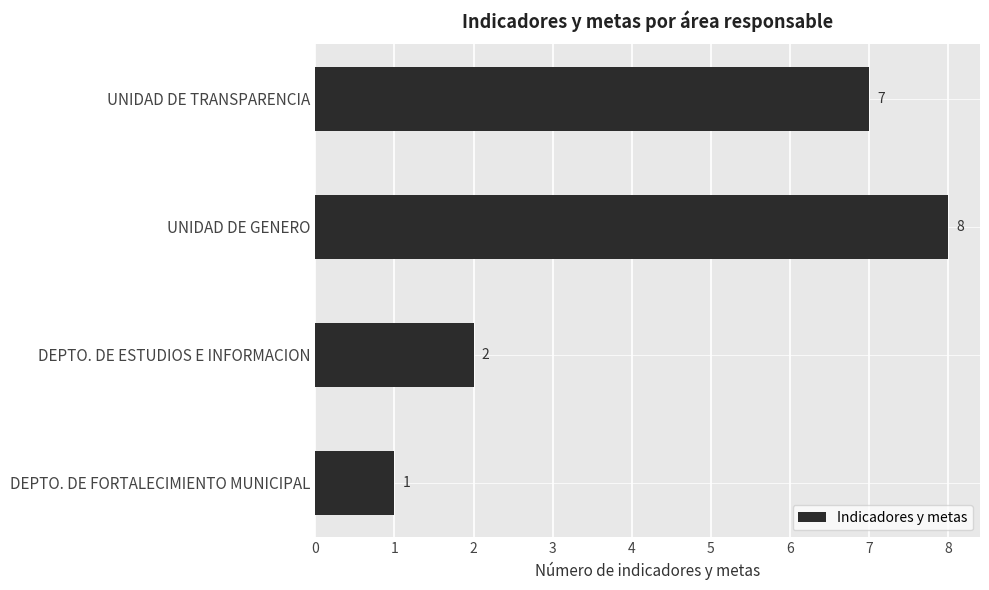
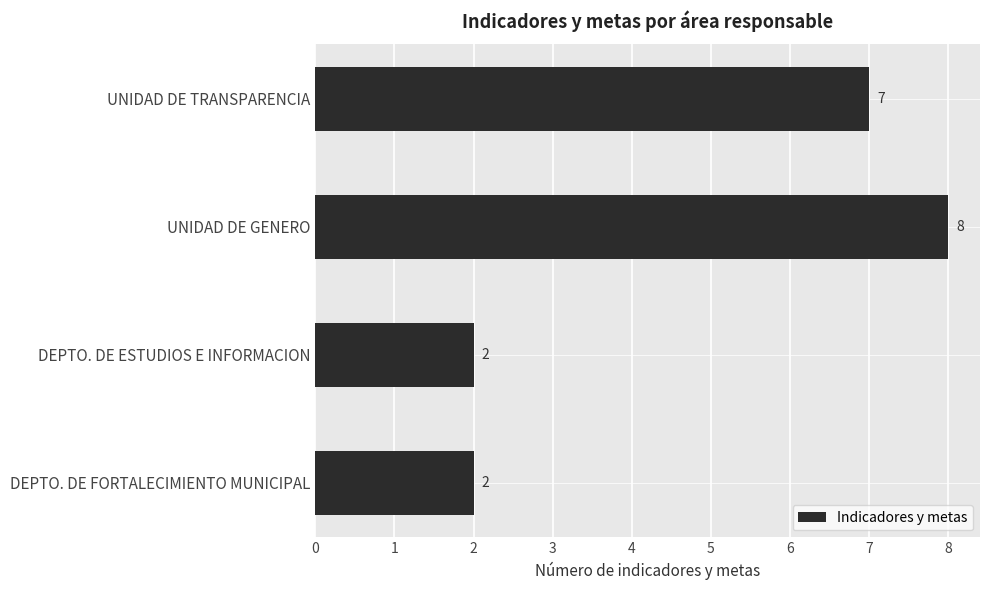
DEPTO. DE FORTALECIMIENTO MUNICIPAL: 1 -> 2
